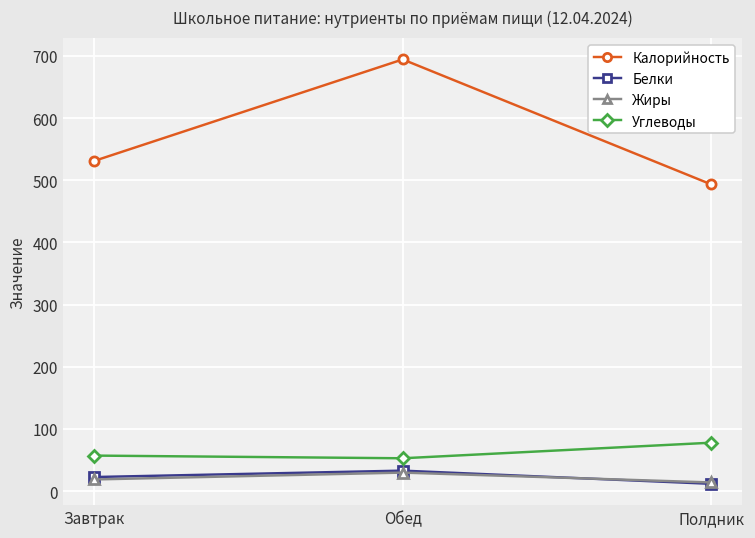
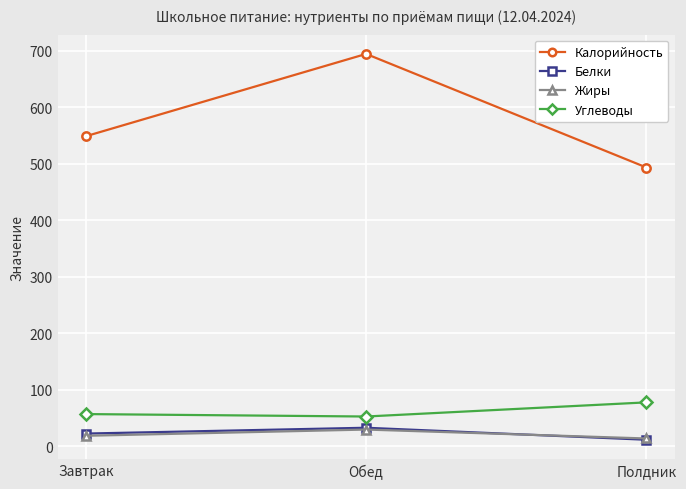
Калорийность, Завтрак: 530 -> 550
